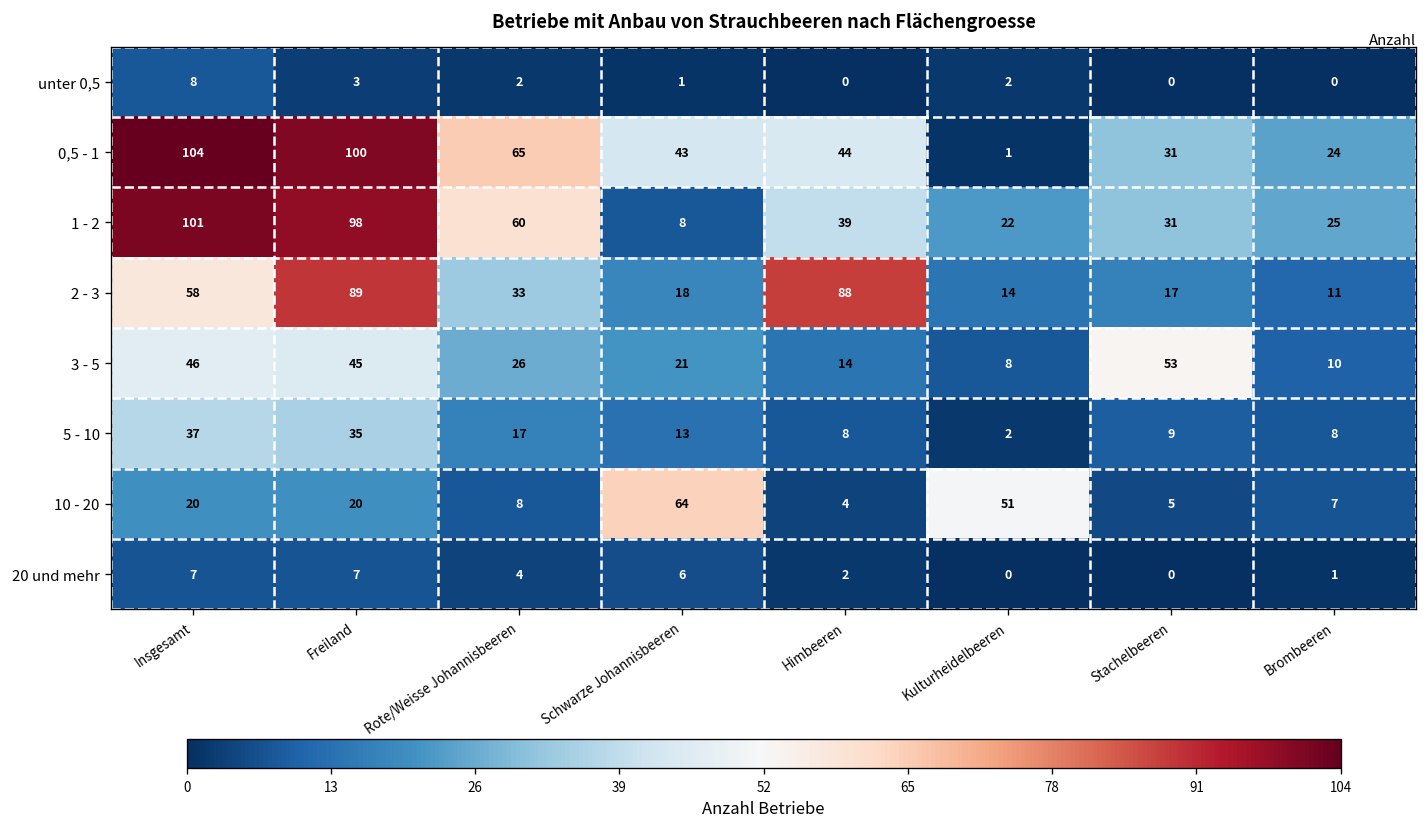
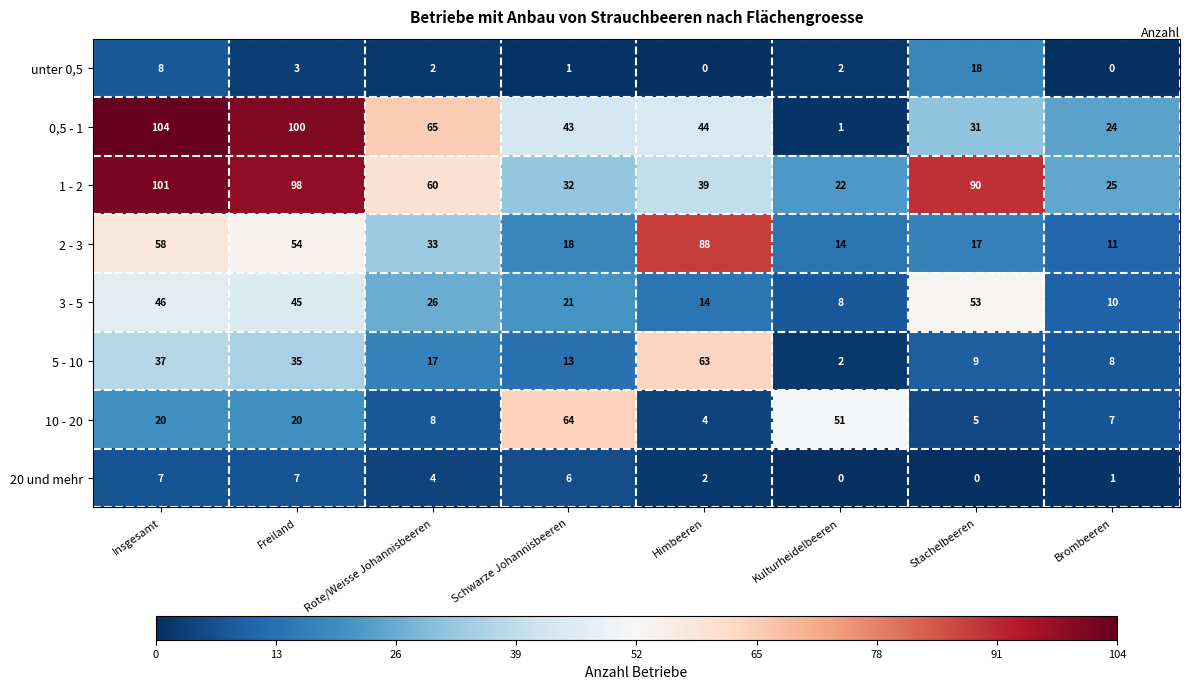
unter 0,5, Stachelbeeren: 0 -> 18
1 - 2, Schwarze Johannisbeeren: 8 -> 32
1 - 2, Stachelbeeren: 31 -> 90
2 - 3, Freiland: 89 -> 54
5 - 10, Himbeeren: 8 -> 63
